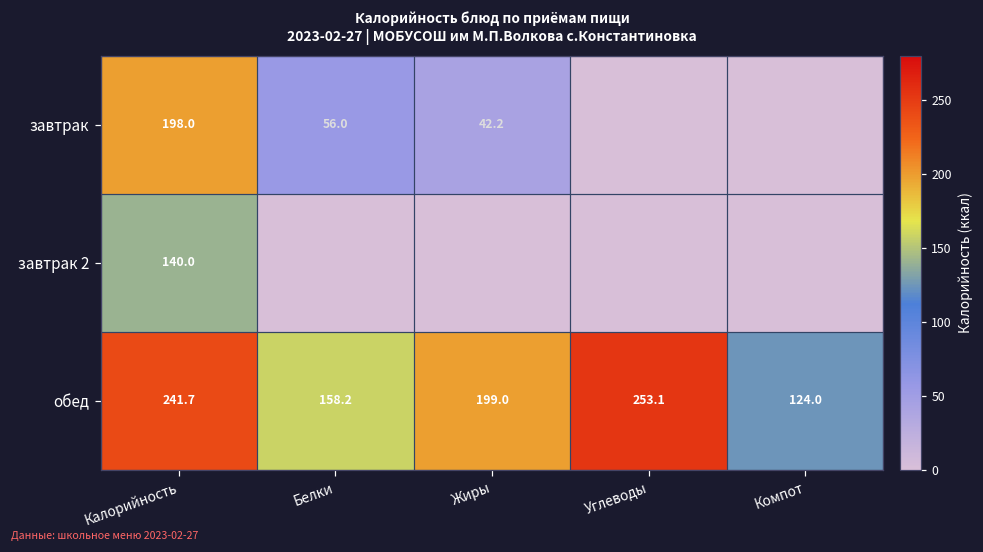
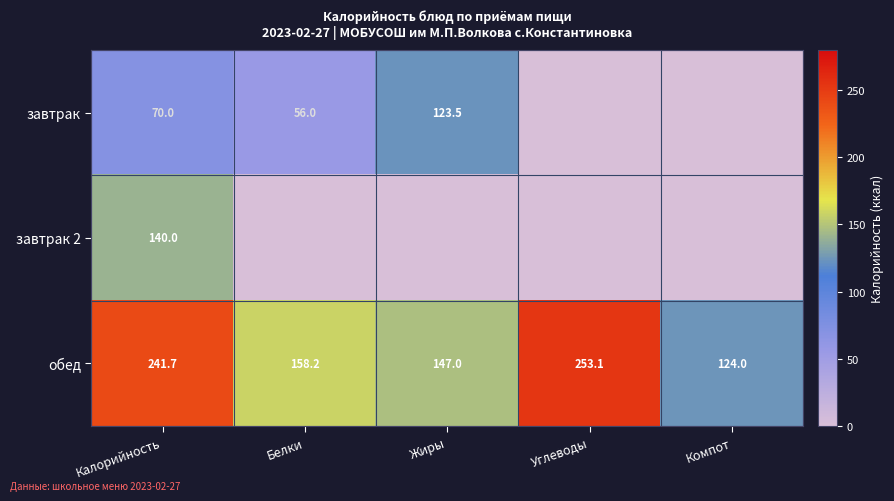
завтрак, Калорийность: 198.0 -> 70.0
завтрак, Жиры: 42.2 -> 123.5
обед, Жиры: 199.0 -> 147.0
